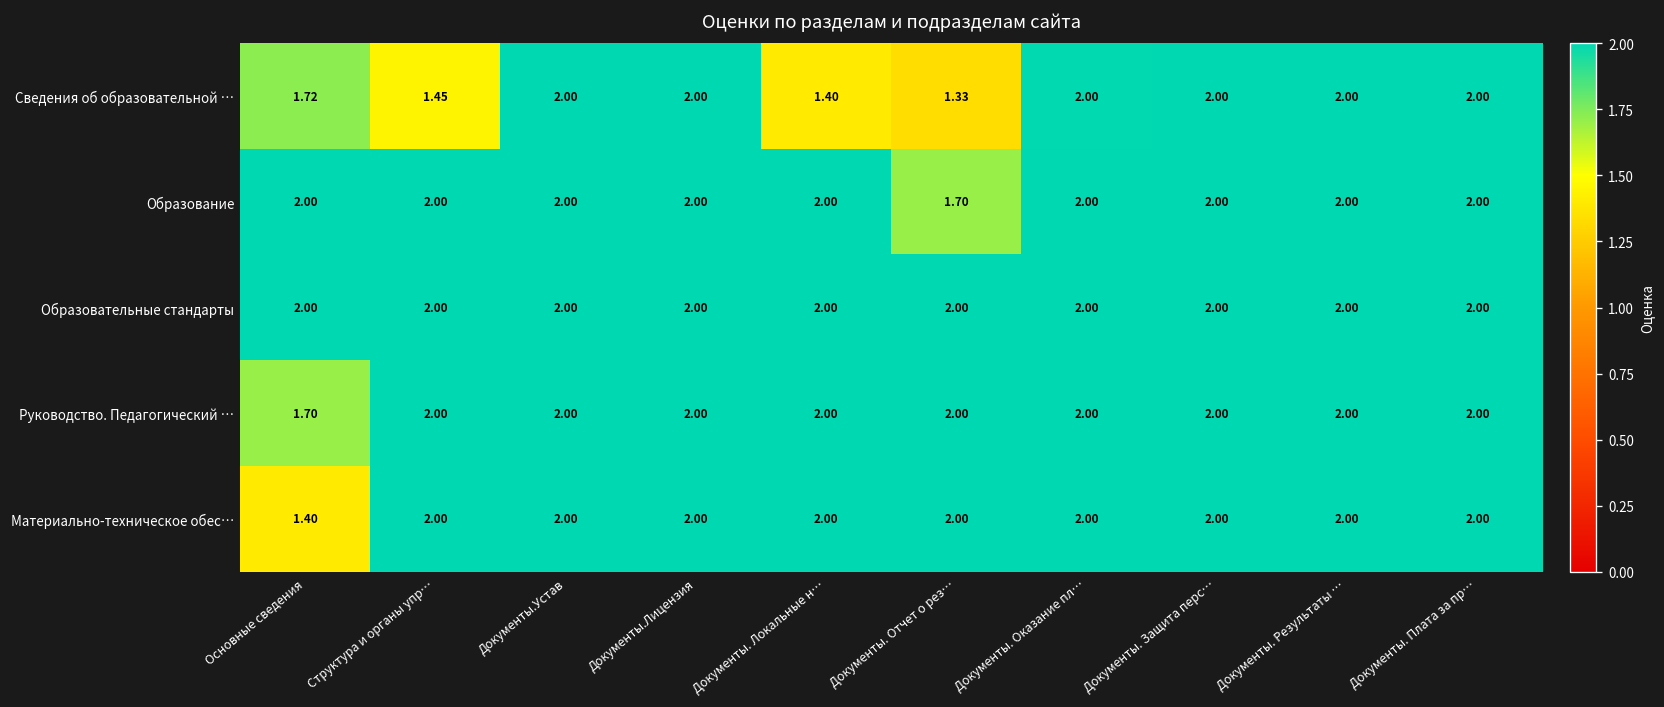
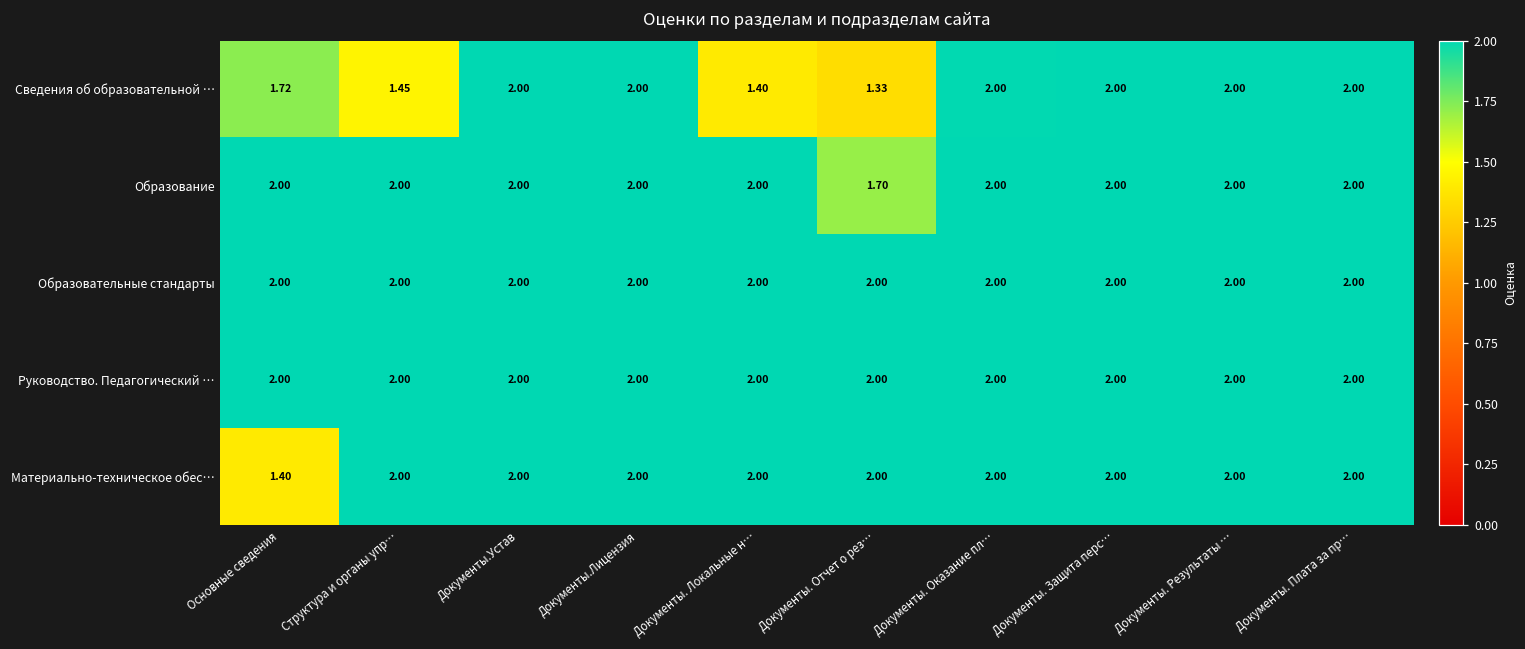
Руководство. Педагогический …, Основные сведения: 1.70 -> 2.00
